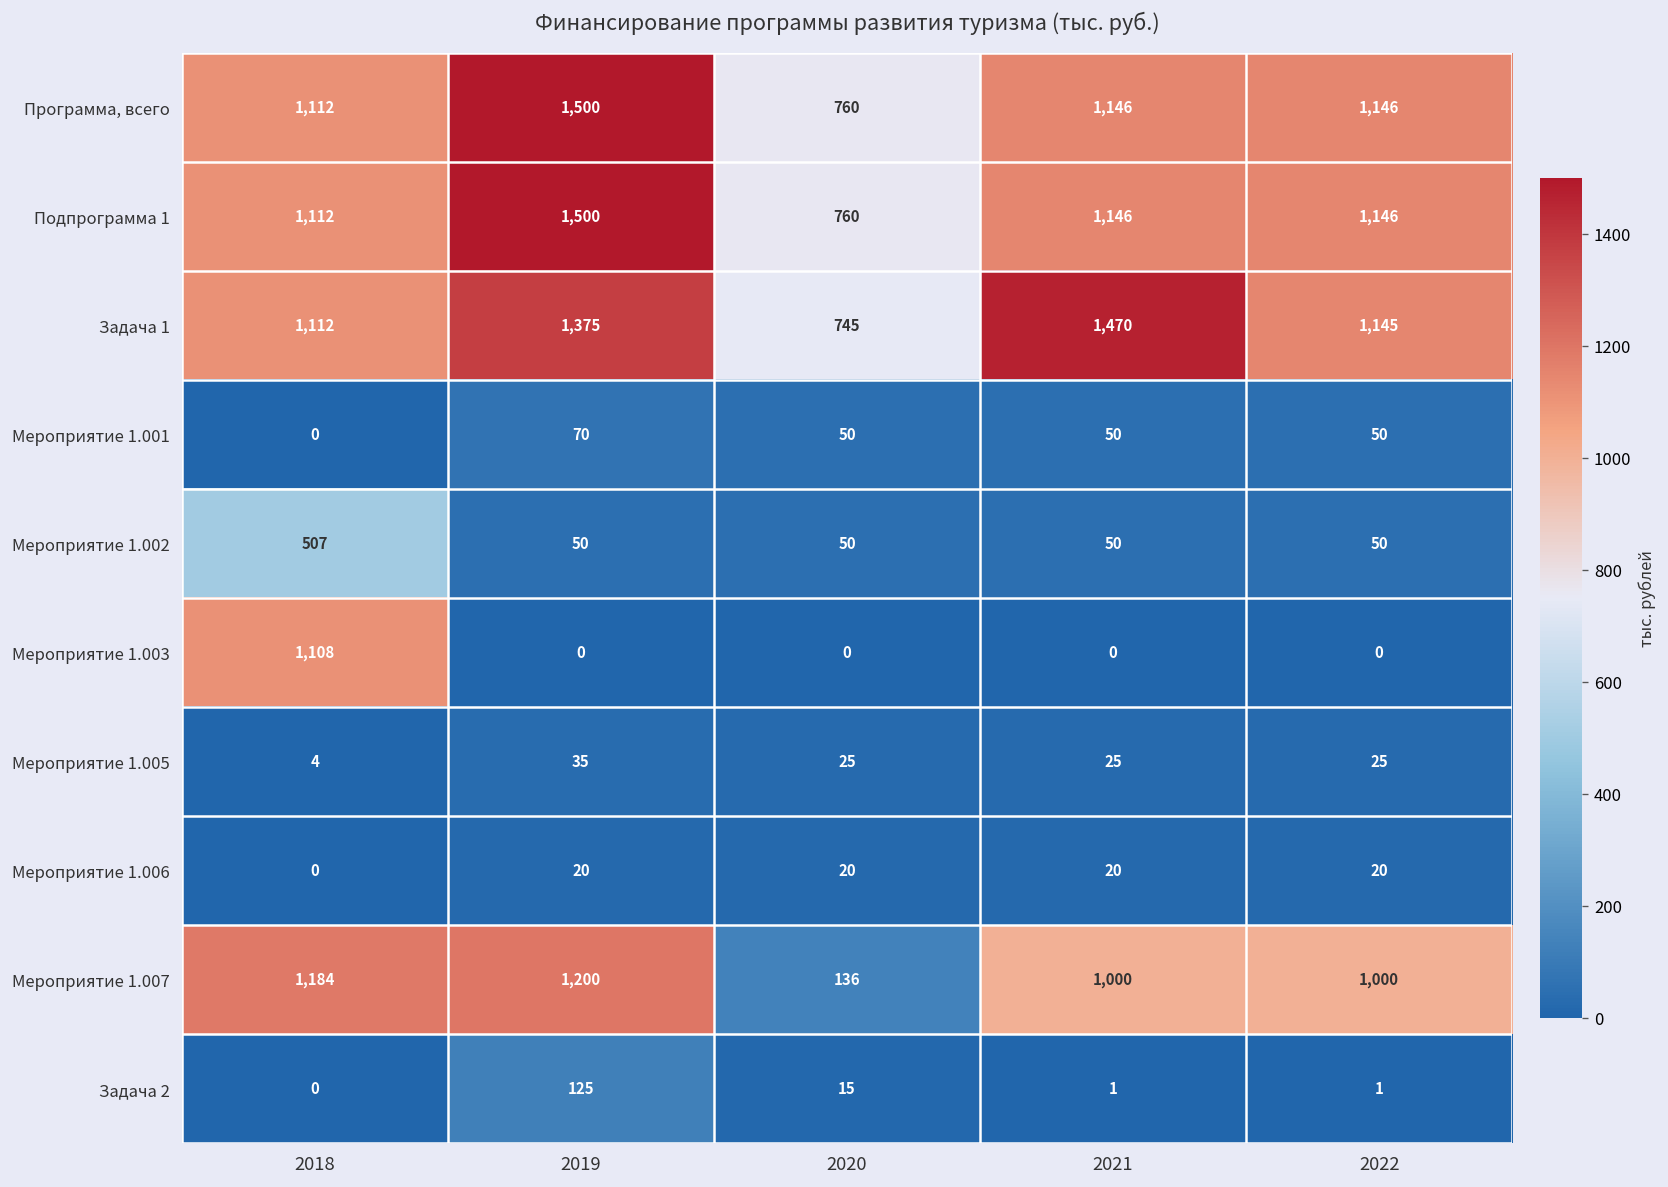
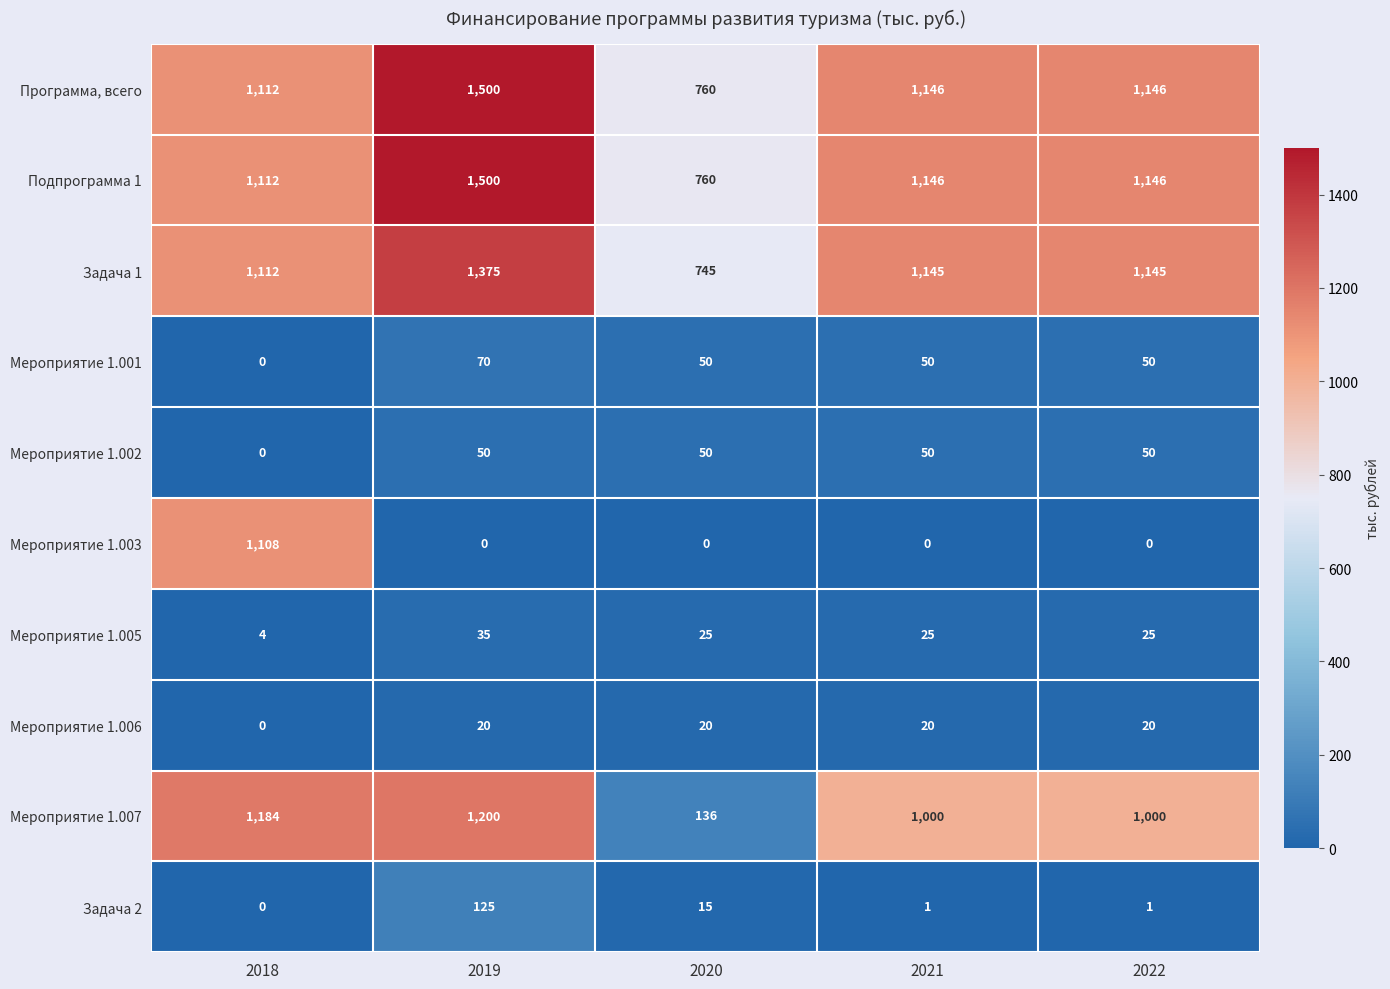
Задача 1, 2021: 1,470 -> 1,145
Мероприятие 1.002, 2018: 507 -> 0
